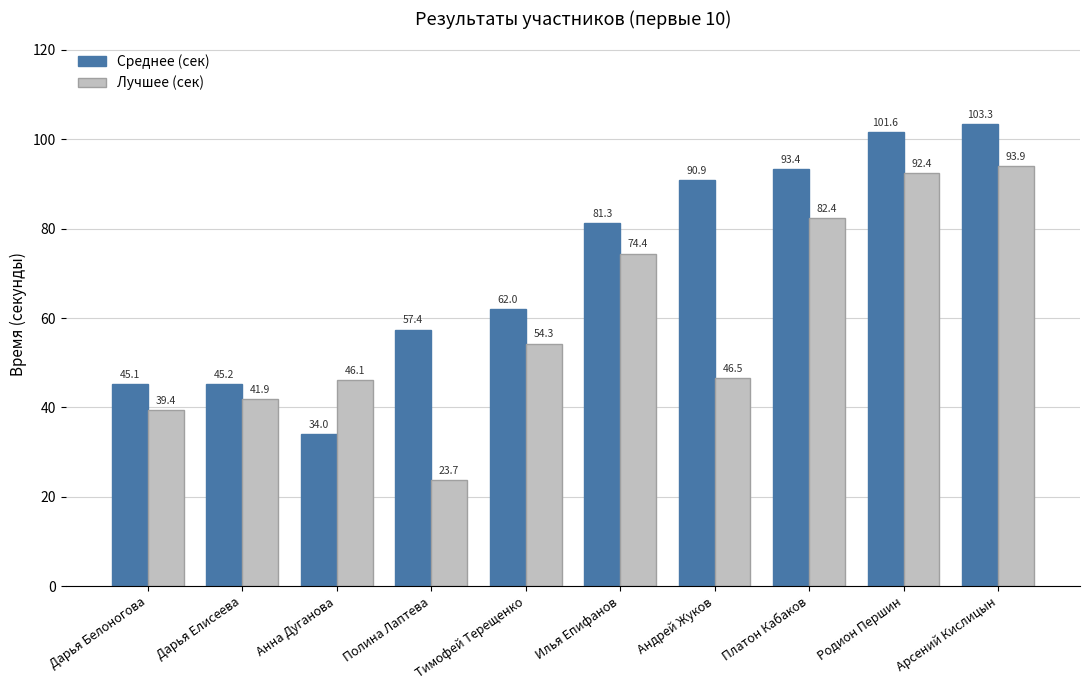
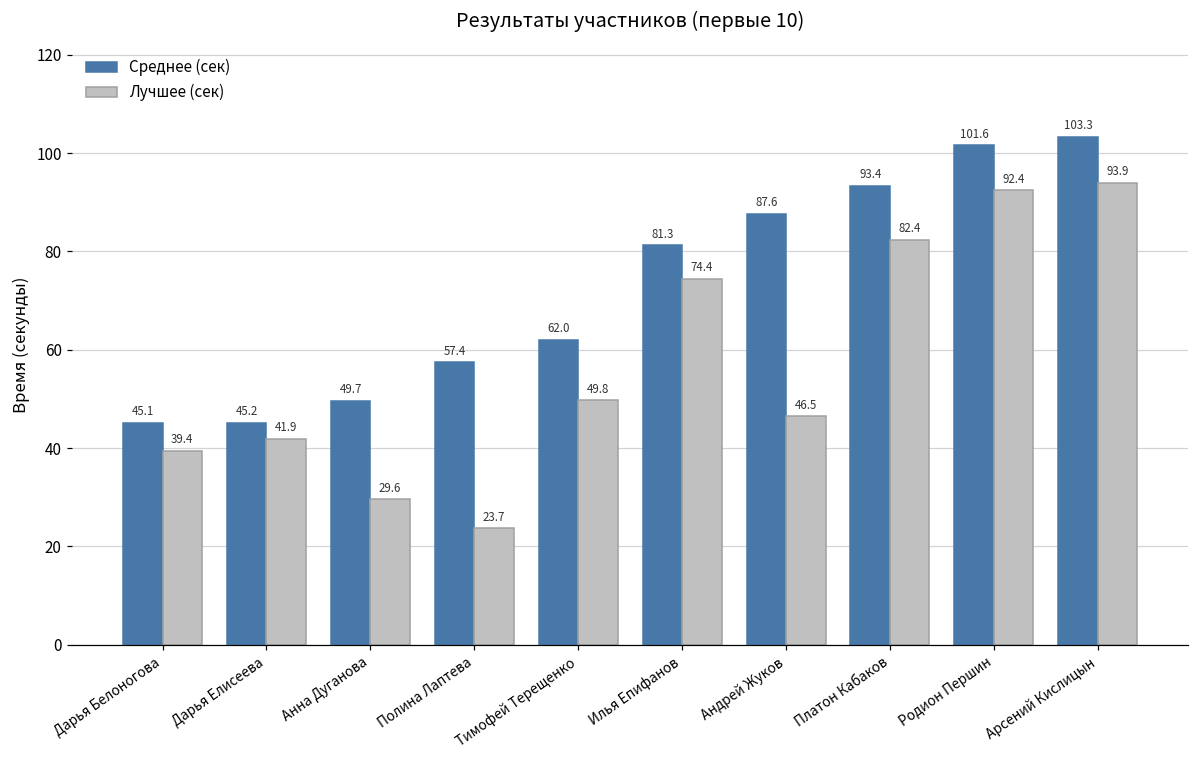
Среднее (сек), Анна Дуганова: 34.0 -> 49.7
Лучшее (сек), Анна Дуганова: 46.1 -> 29.6
Лучшее (сек), Тимофей Терещенко: 54.3 -> 49.8
Среднее (сек), Андрей Жуков: 90.9 -> 87.6
